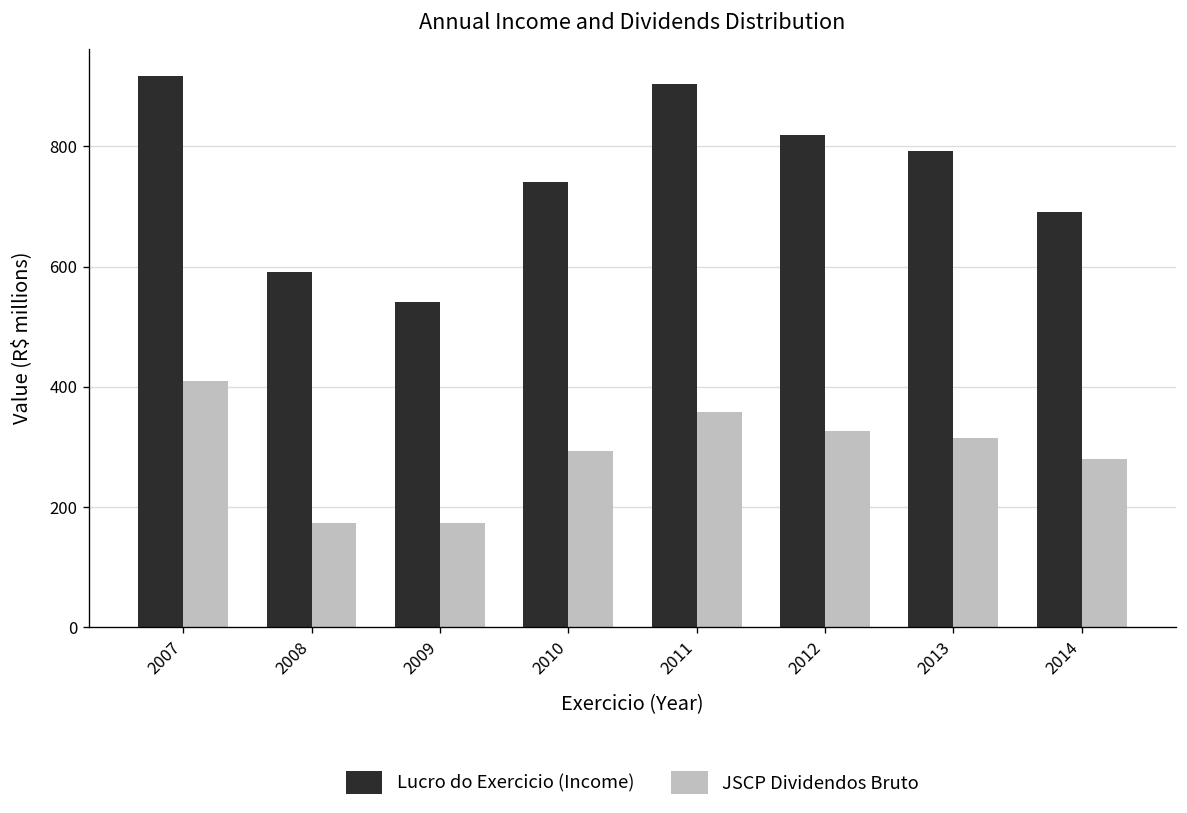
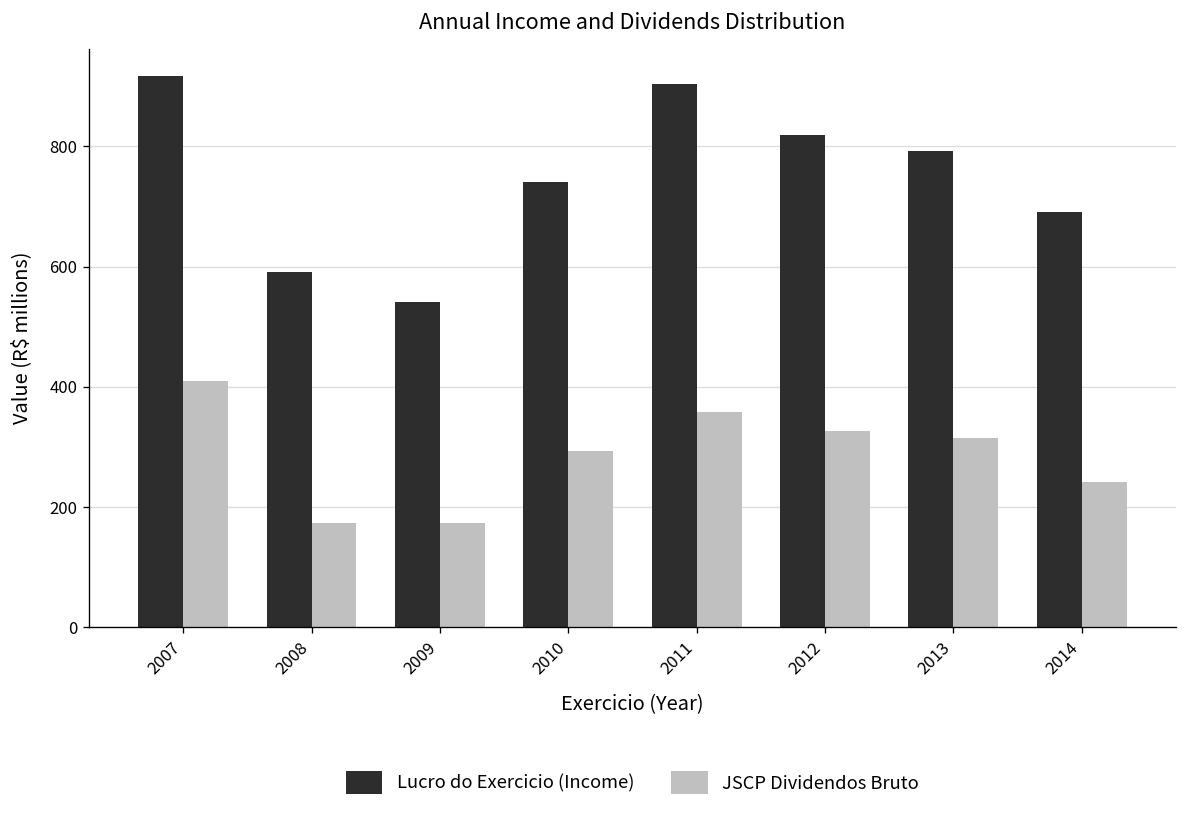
JSCP Dividendos Bruto, 2014: 280 -> 240
